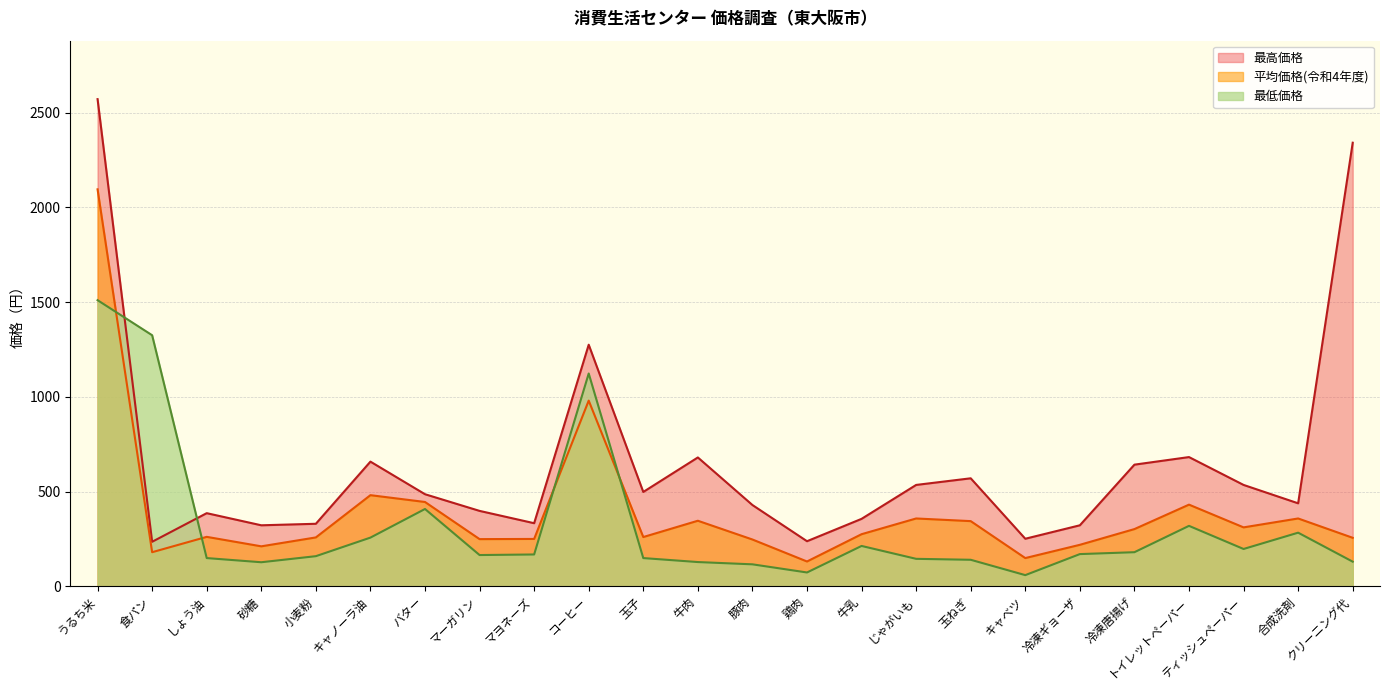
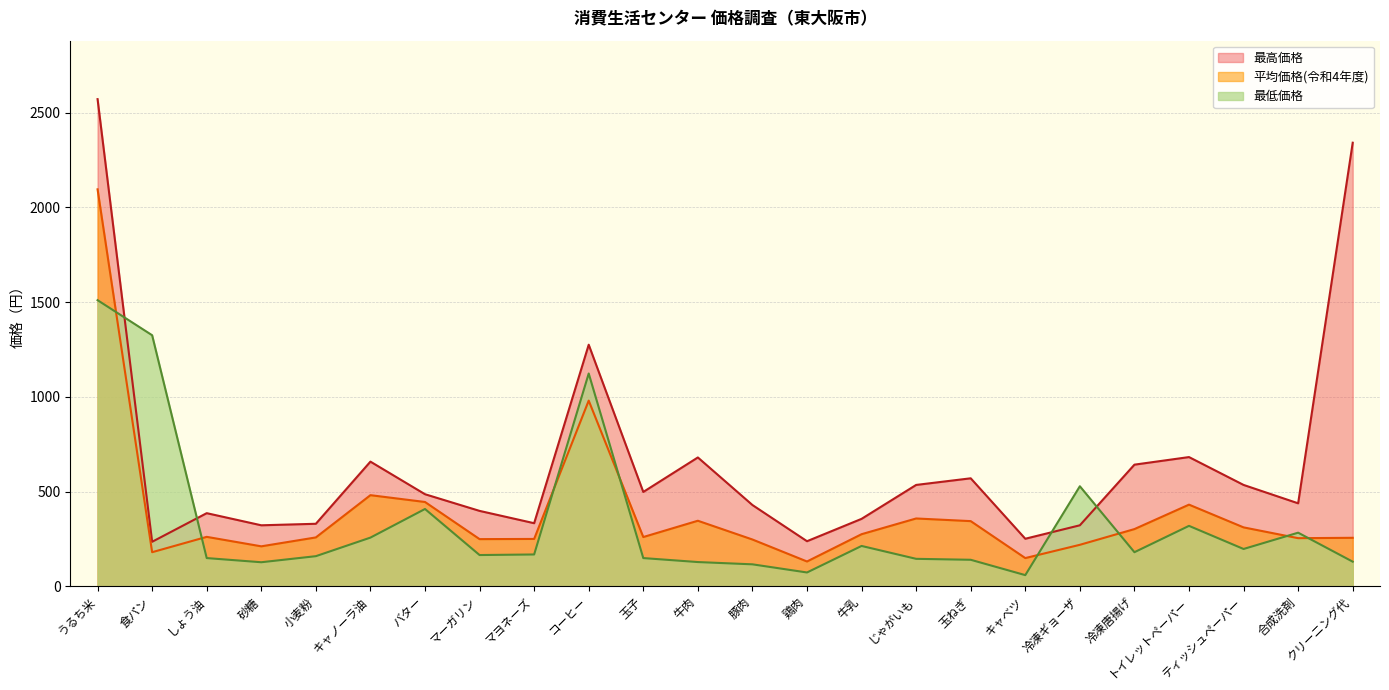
最低価格, 冷凍ギョーザ: 170 -> 530
平均価格(令和4年度), 合成洗剤: 360 -> 250
